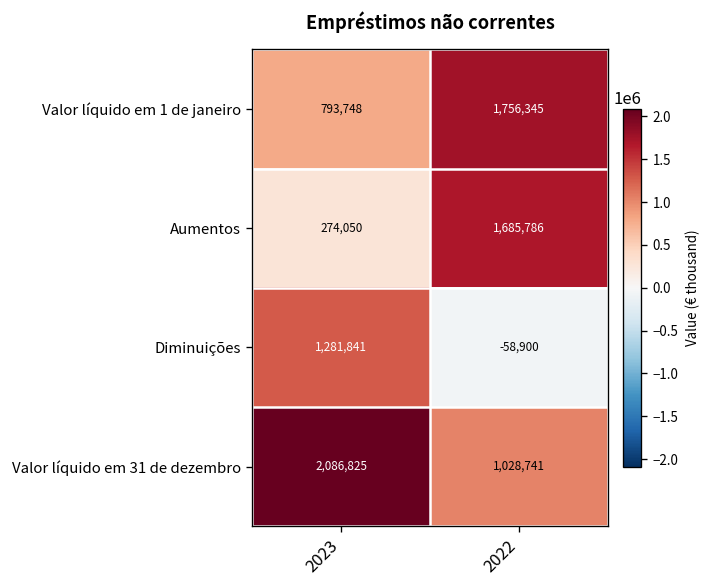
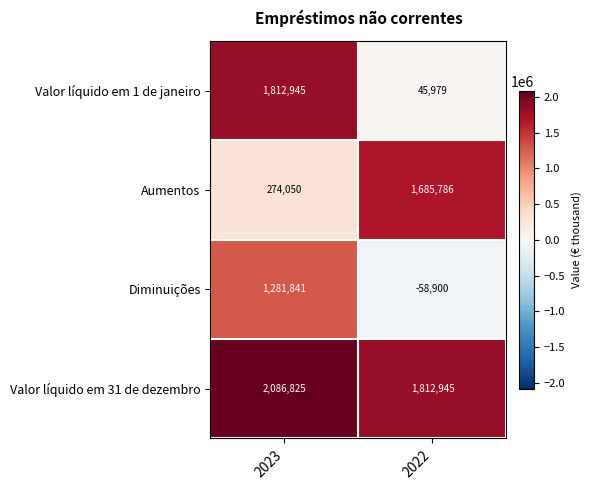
Valor líquido em 1 de janeiro, 2023: 793,748 -> 1,812,945
Valor líquido em 1 de janeiro, 2022: 1,756,345 -> 45,979
Valor líquido em 31 de dezembro, 2022: 1,028,741 -> 1,812,945
